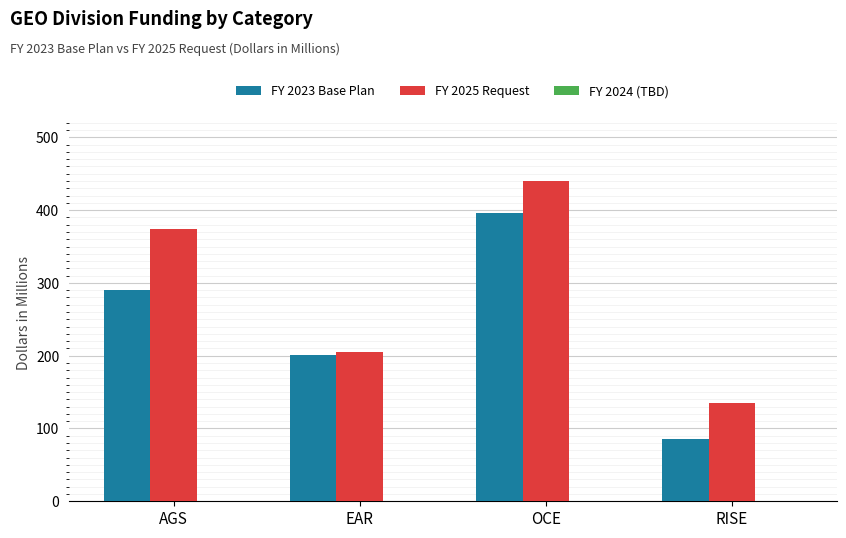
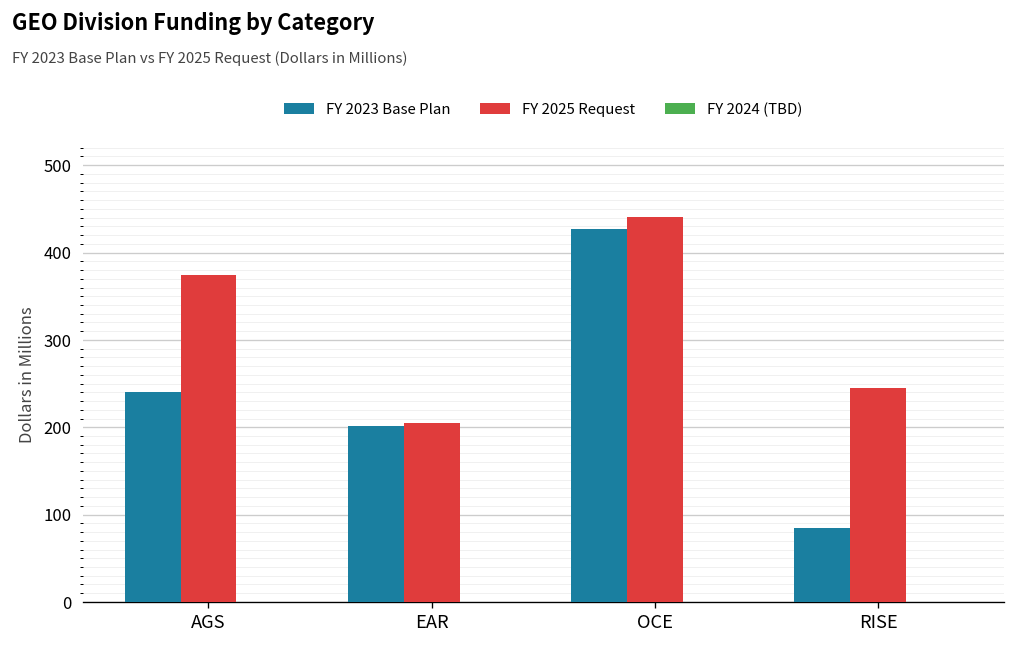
FY 2023 Base Plan, AGS: 290 -> 240
FY 2023 Base Plan, OCE: 400 -> 430
FY 2025 Request, RISE: 130 -> 240
